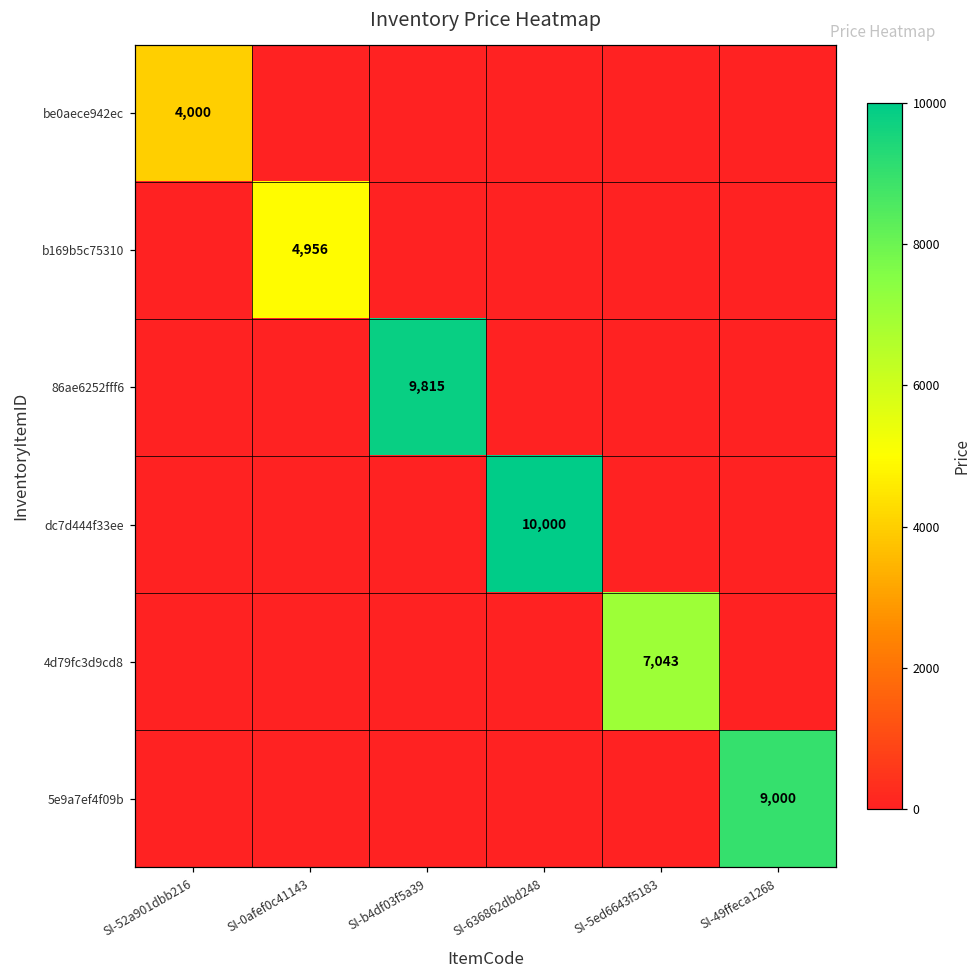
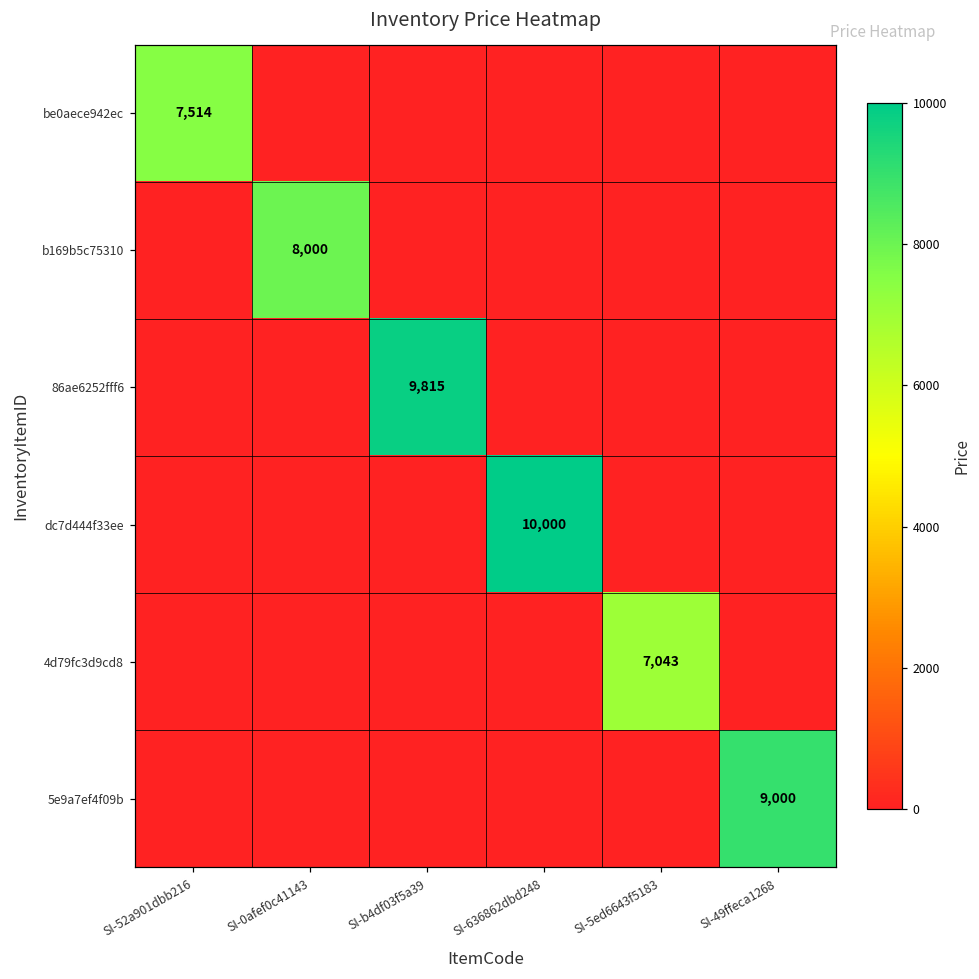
be0aece942ec, SI-52a901dbb216: 4,000 -> 7,514
b169b5c75310, SI-0afef0c41143: 4,956 -> 8,000
